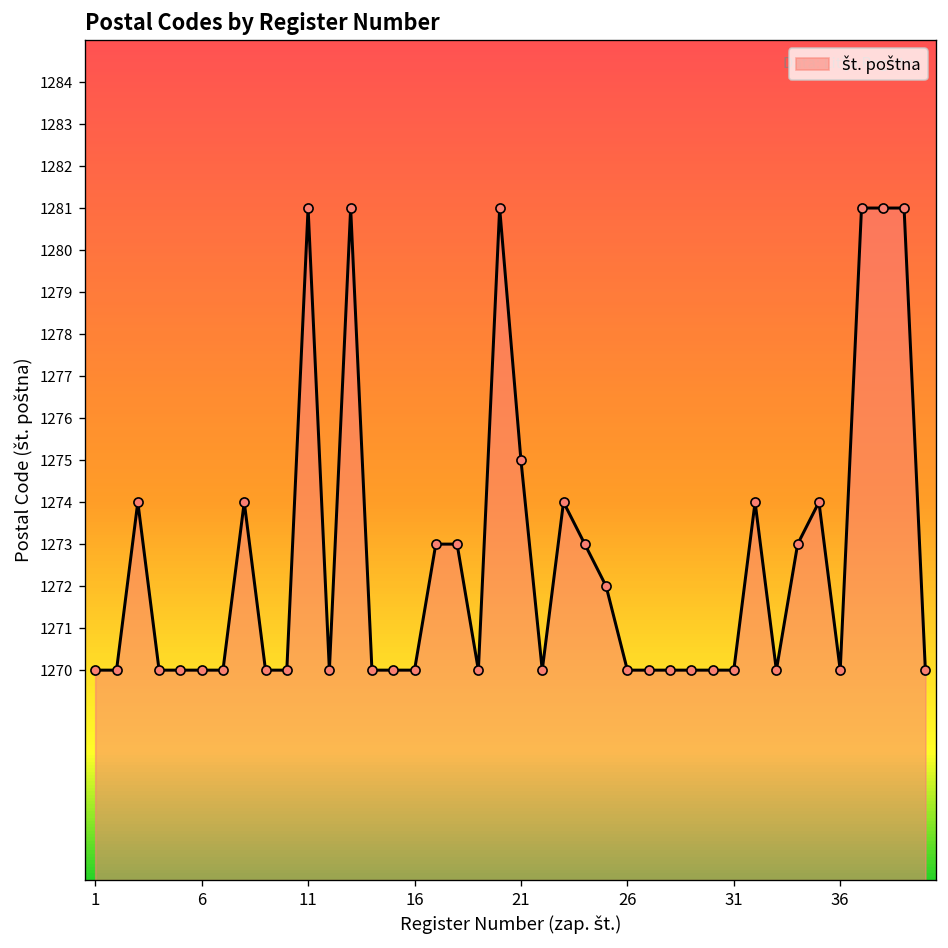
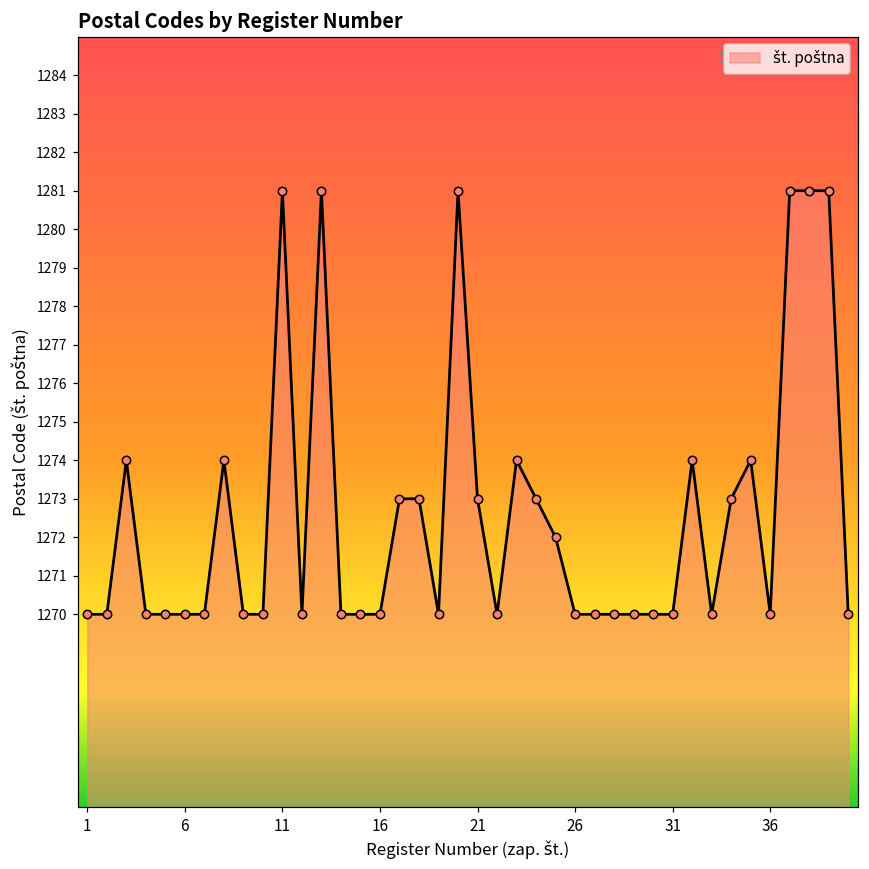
21: 1275 -> 1273
